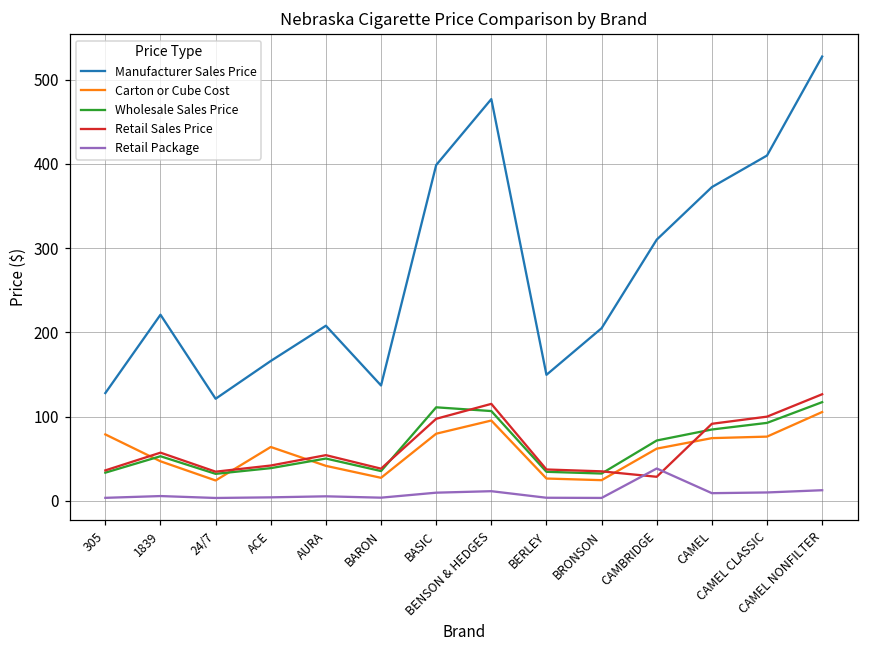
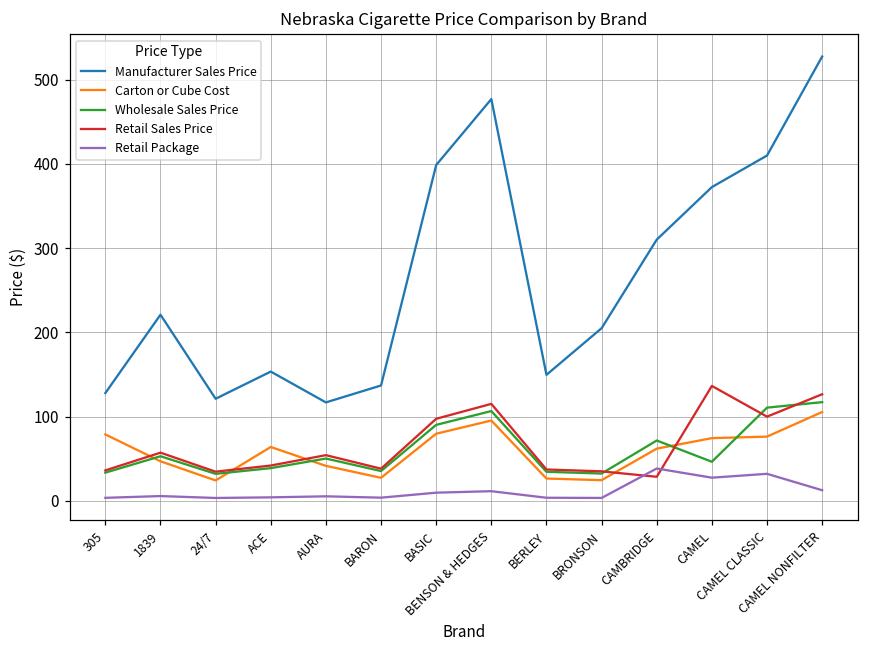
Manufacturer Sales Price, ACE: 170 -> 150
Manufacturer Sales Price, AURA: 210 -> 120
Wholesale Sales Price, BASIC: 110 -> 90
Wholesale Sales Price, CAMEL: 80 -> 50
Retail Sales Price, CAMEL: 90 -> 140
Retail Package, CAMEL: 10 -> 30
Wholesale Sales Price, CAMEL CLASSIC: 90 -> 110
Retail Package, CAMEL CLASSIC: 10 -> 30
